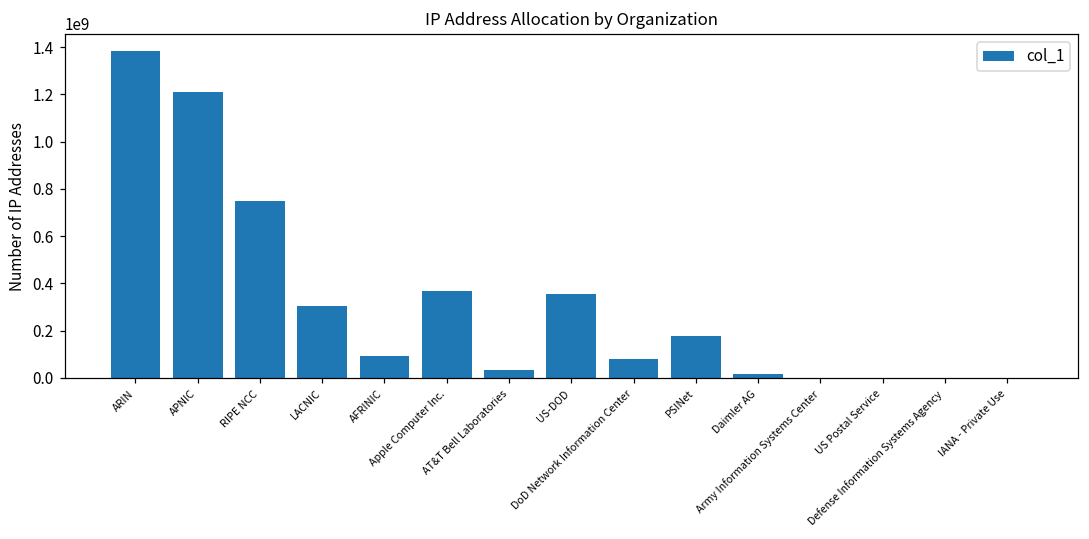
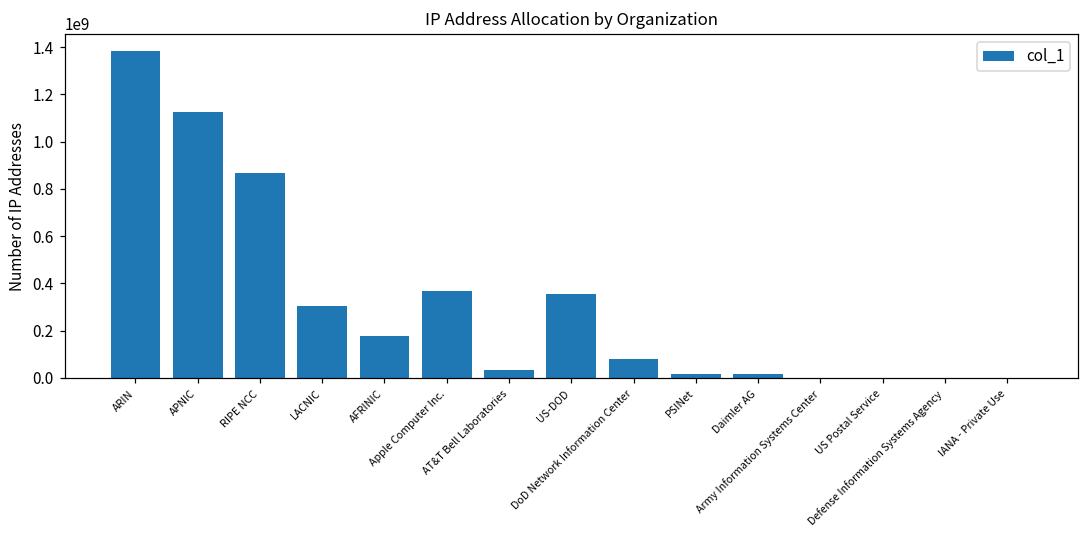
APNIC: 1210000000 -> 1130000000
RIPE NCC: 750000000 -> 870000000
AFRINIC: 90000000 -> 180000000
PSINet: 180000000 -> 20000000
